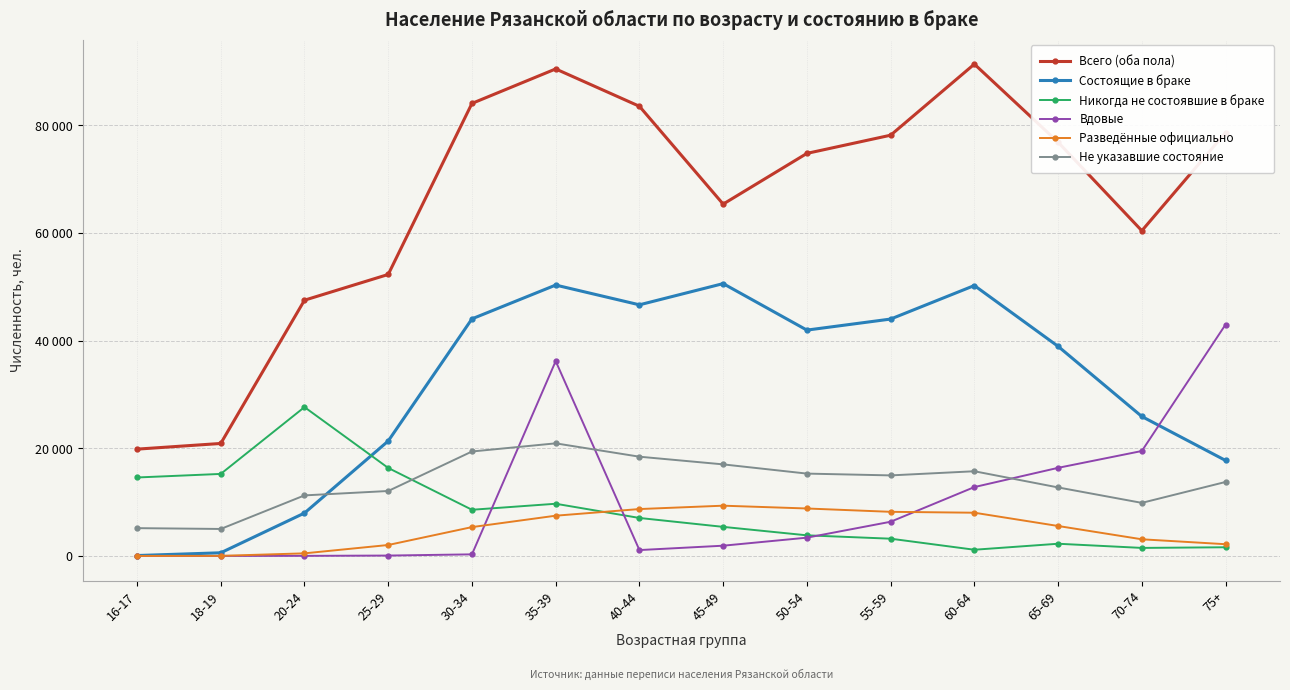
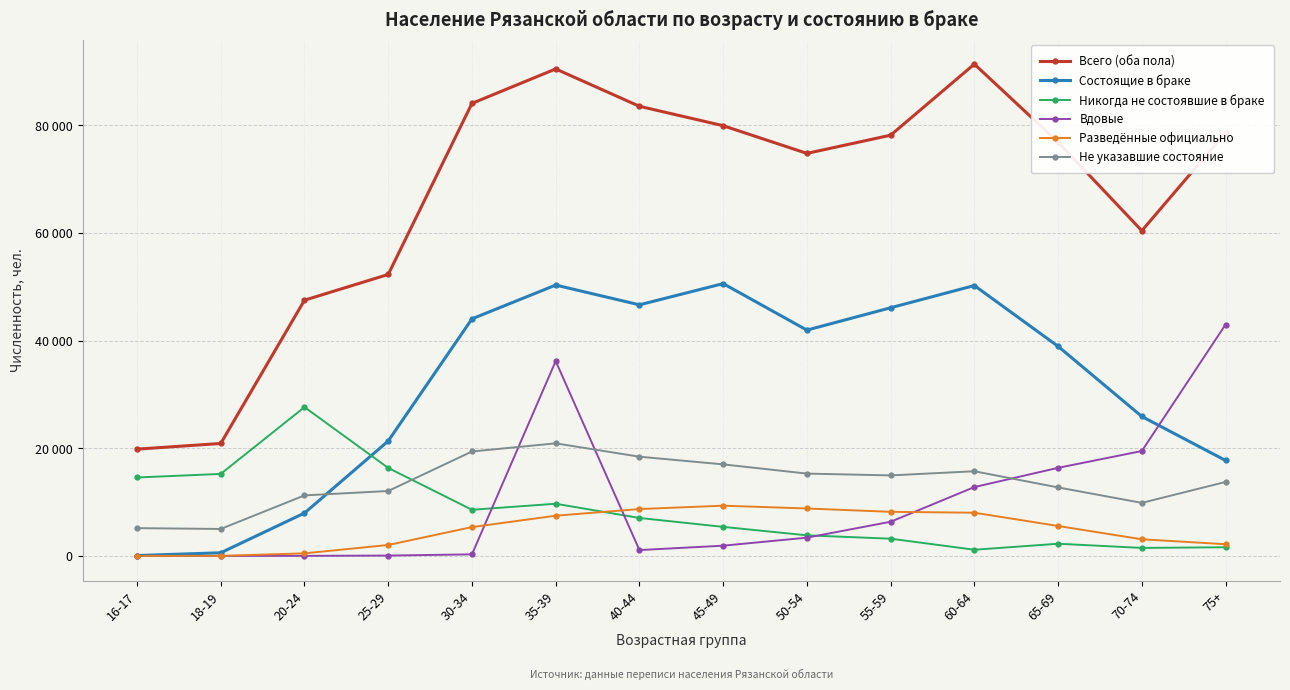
Всего (оба пола), 45-49: 65000 -> 80000
Состоящие в браке, 55-59: 44000 -> 46000
